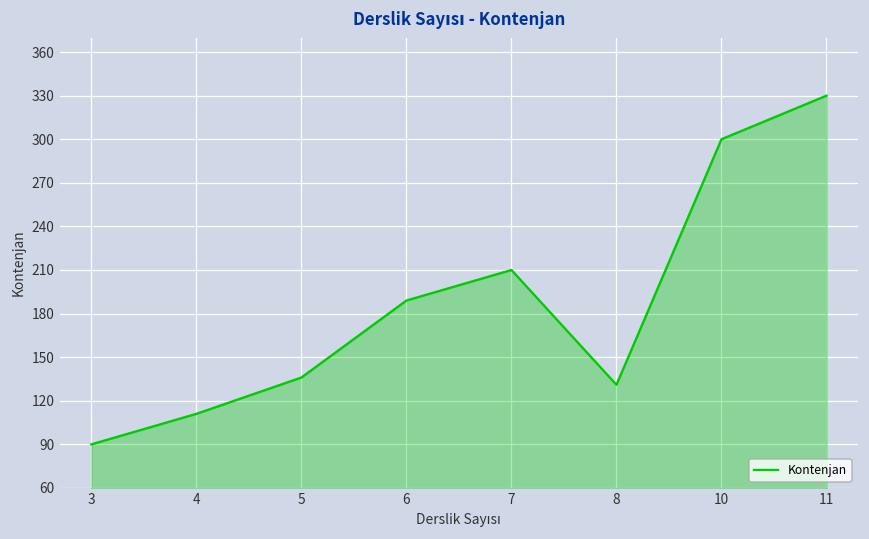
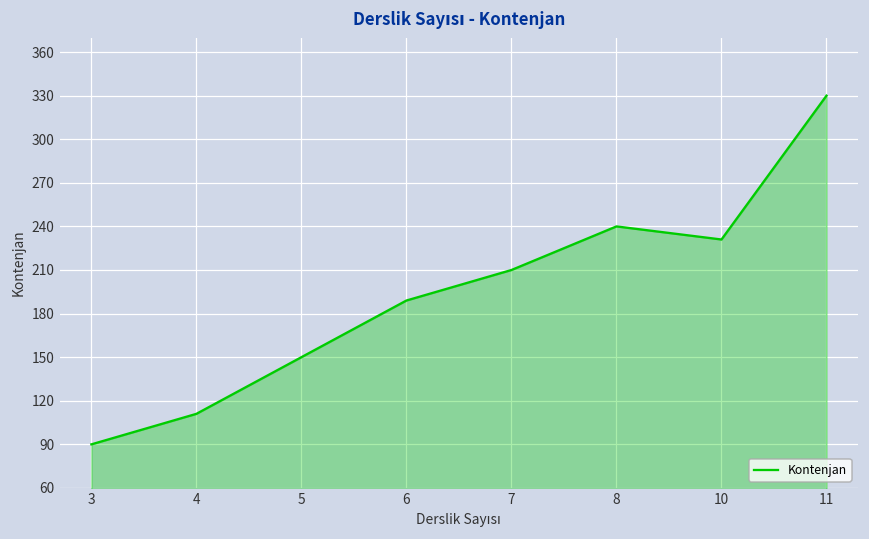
5: 136 -> 150
8: 131 -> 240
10: 300 -> 231
